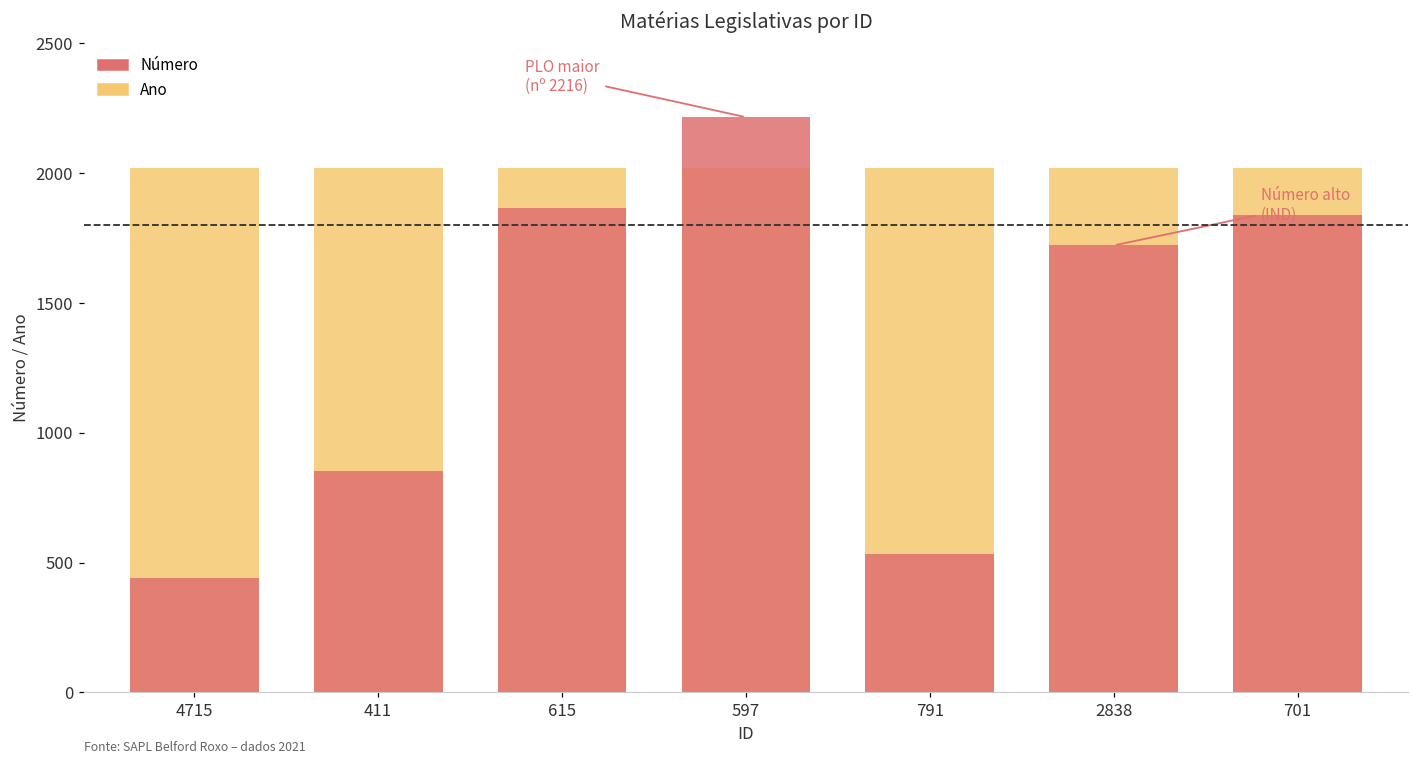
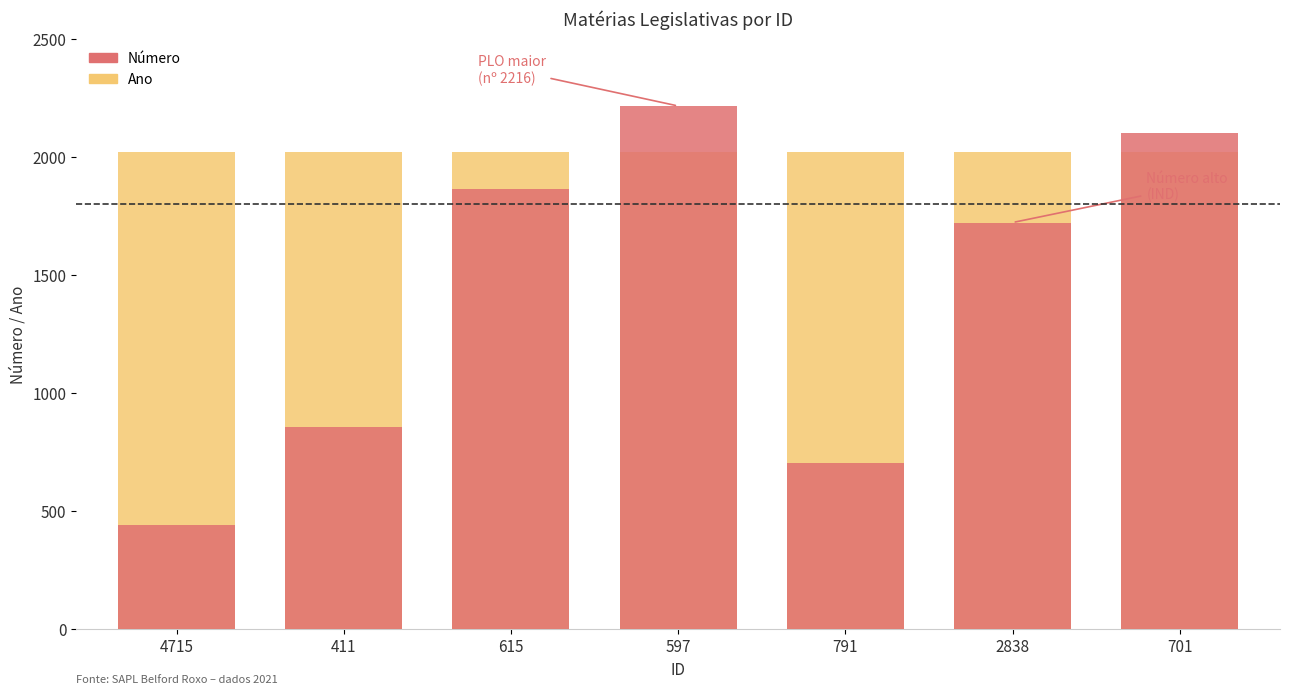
Número, 791: 540 -> 710
Número, 701: 1840 -> 2100
